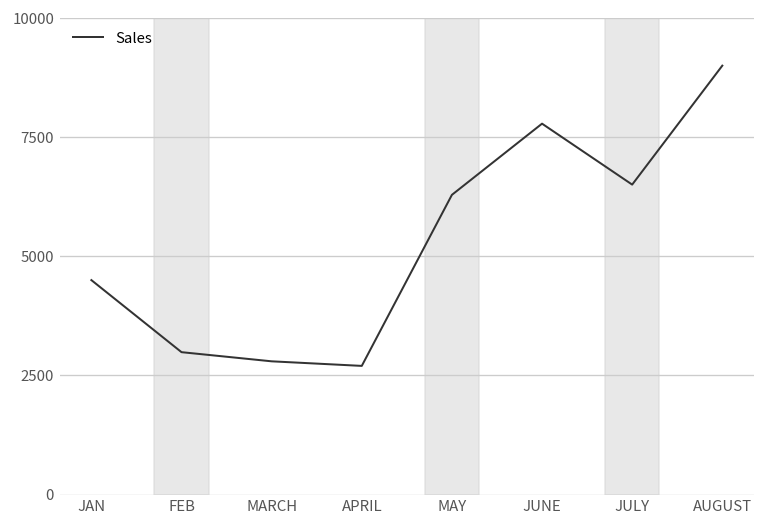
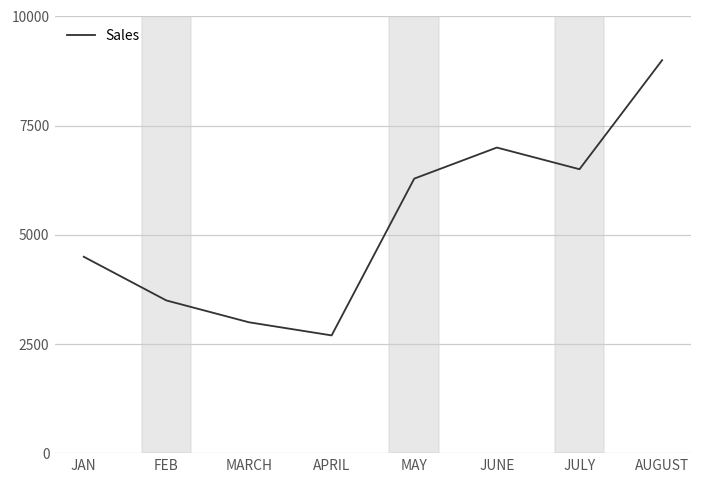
FEB: 3000 -> 3500
MARCH: 2800 -> 3000
JUNE: 7800 -> 7000
